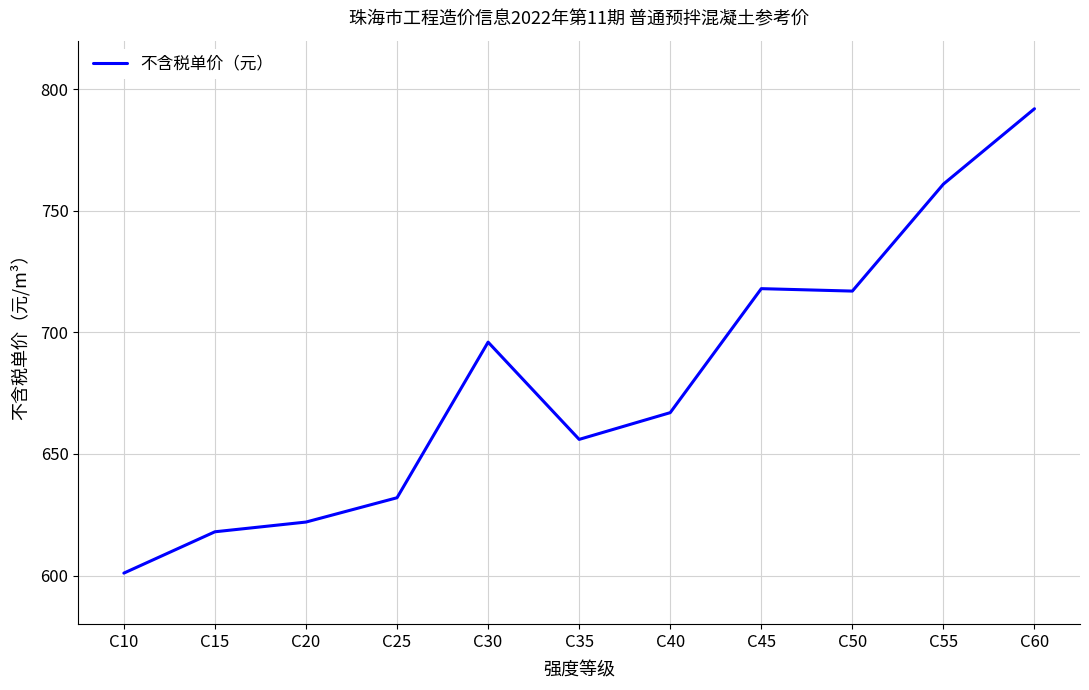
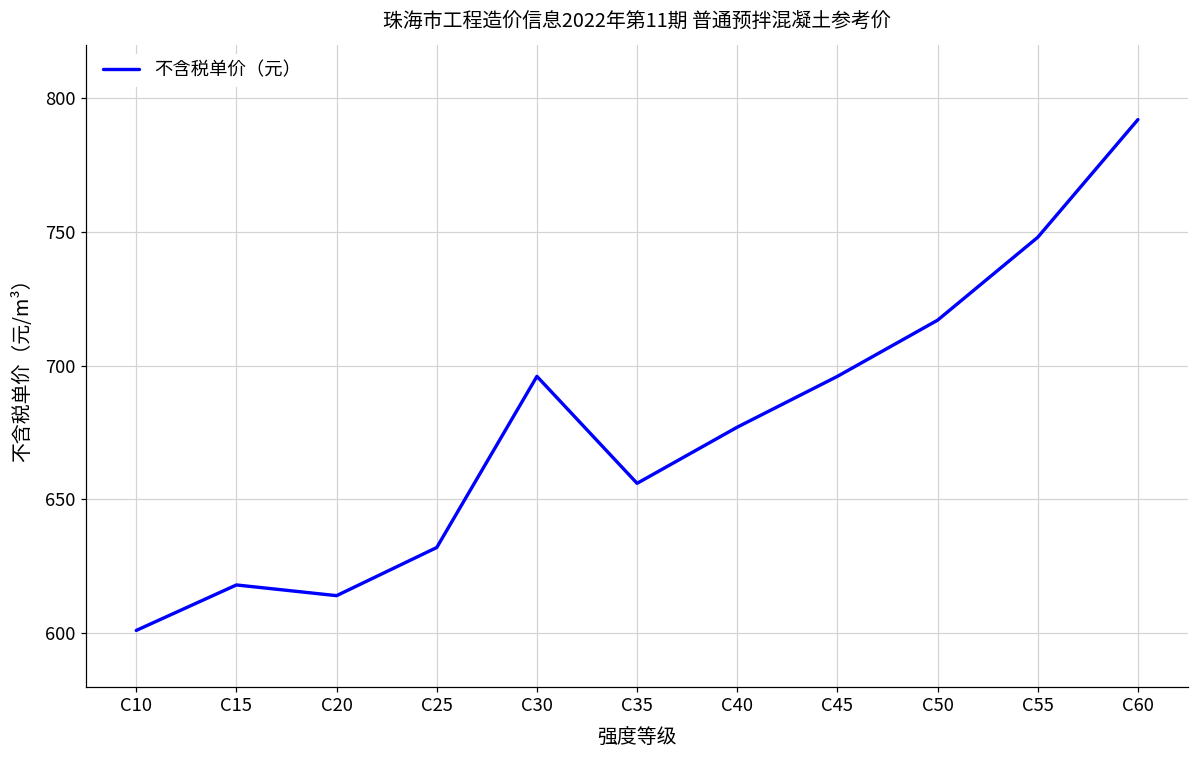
C20: 622 -> 614
C40: 667 -> 677
C45: 718 -> 696
C55: 761 -> 748
